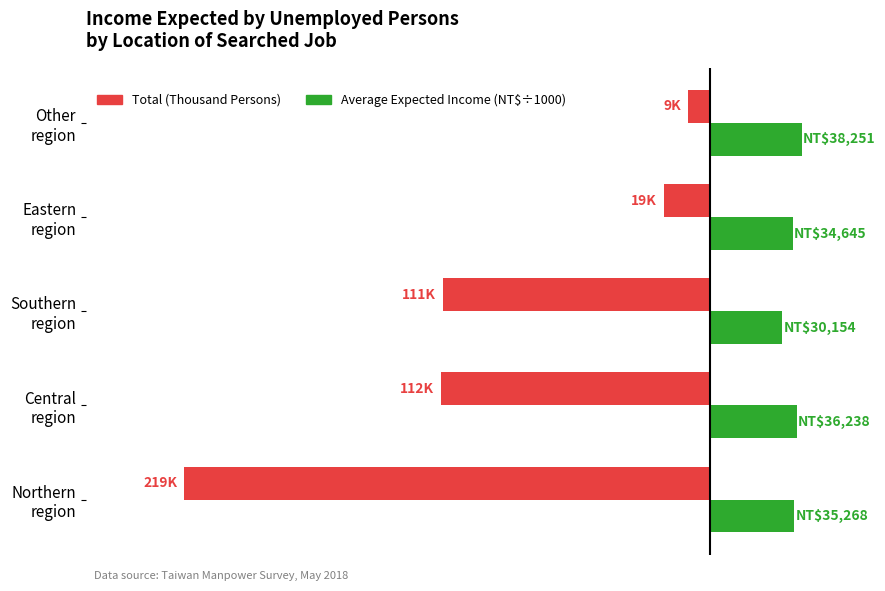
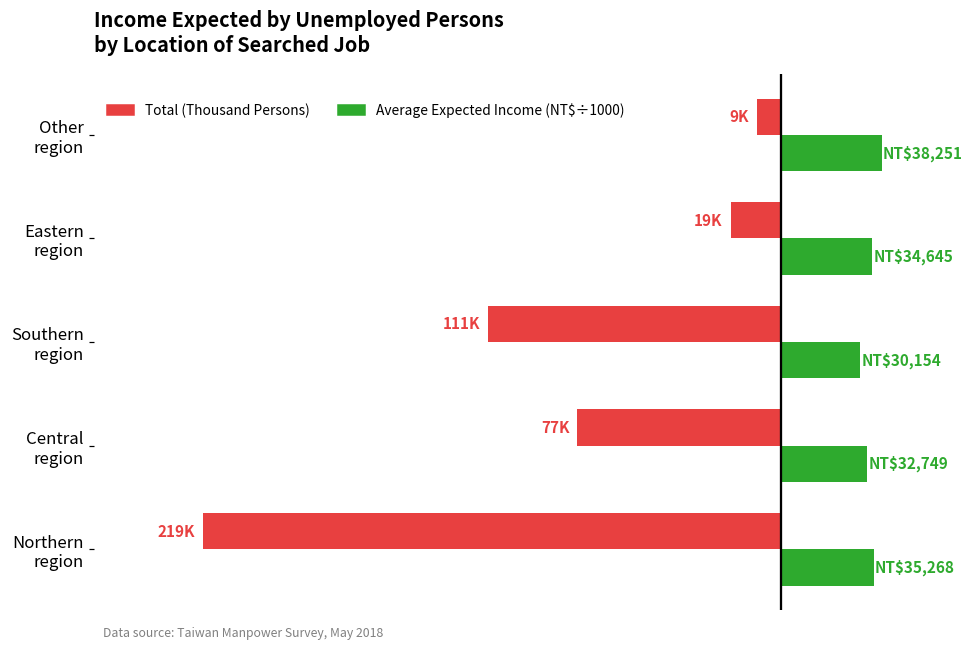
Total (Thousand Persons), Central region: 112K -> 77K
Average Expected Income (NT$÷1000), Central region: $36,238 -> $32,749
